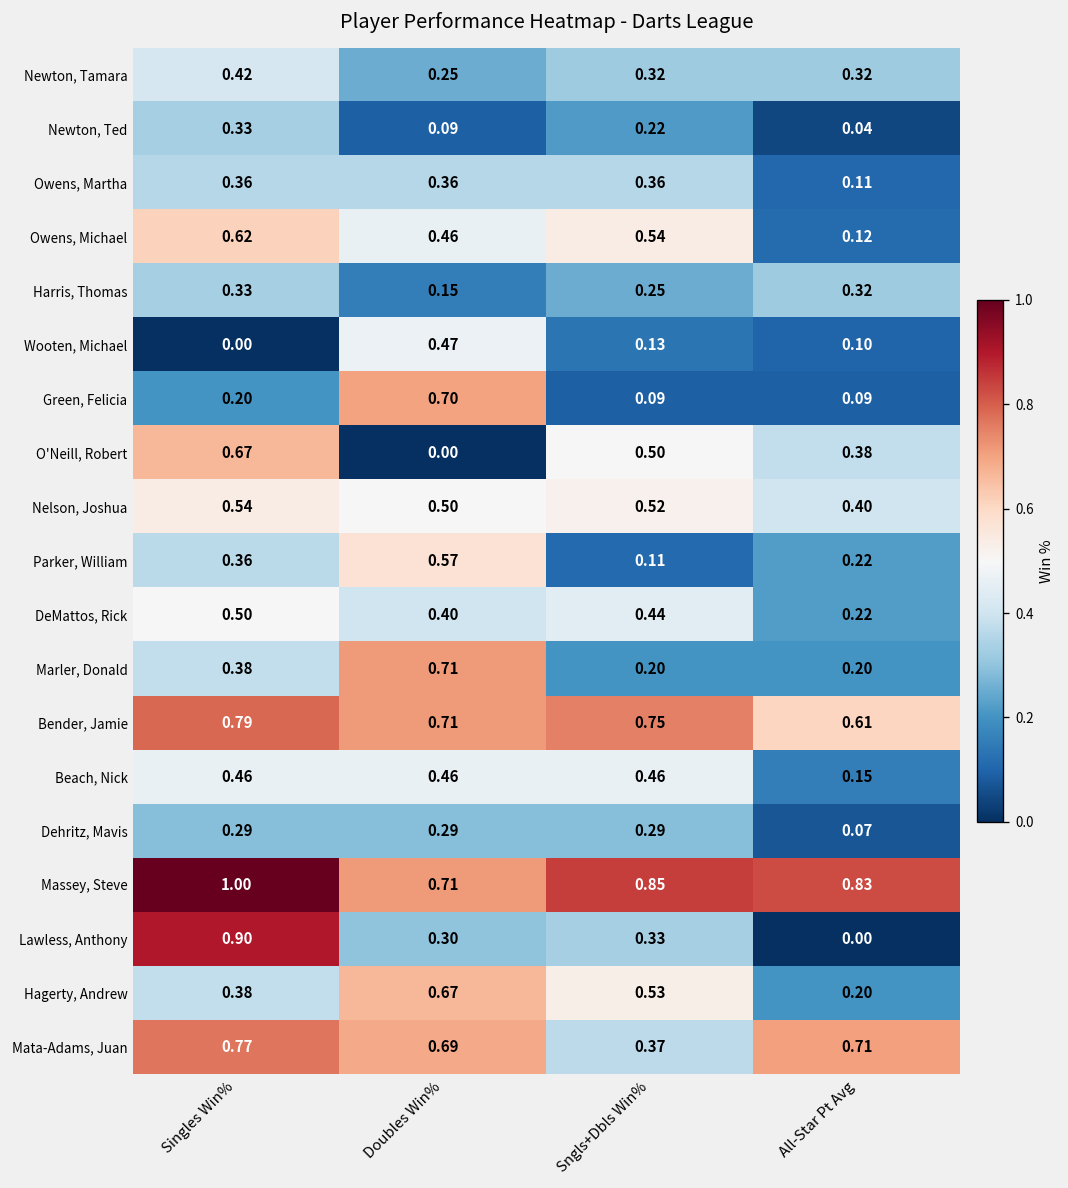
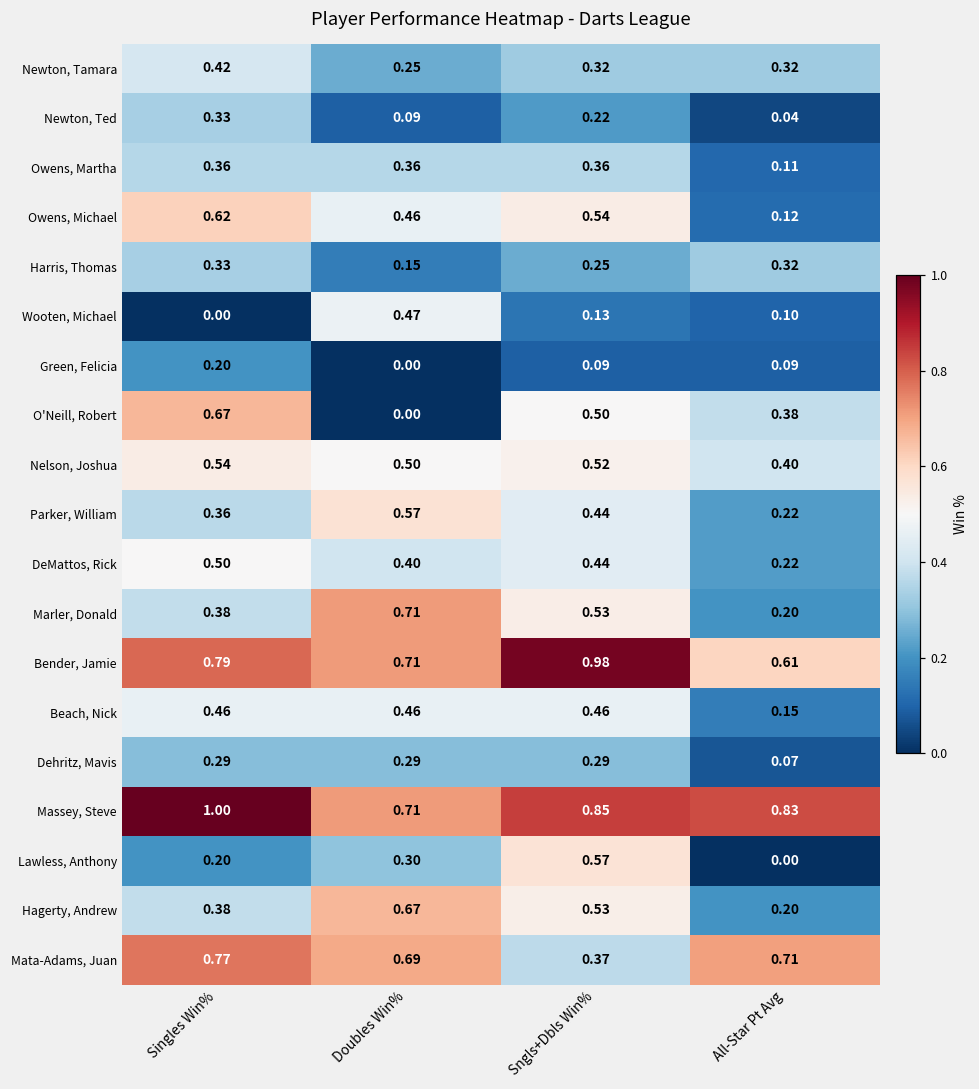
Green, Felicia, Doubles Win%: 0.70 -> 0.00
Parker, William, Sngls+Dbls Win%: 0.11 -> 0.44
Marler, Donald, Sngls+Dbls Win%: 0.20 -> 0.53
Bender, Jamie, Sngls+Dbls Win%: 0.75 -> 0.98
Lawless, Anthony, Singles Win%: 0.90 -> 0.20
Lawless, Anthony, Sngls+Dbls Win%: 0.33 -> 0.57
